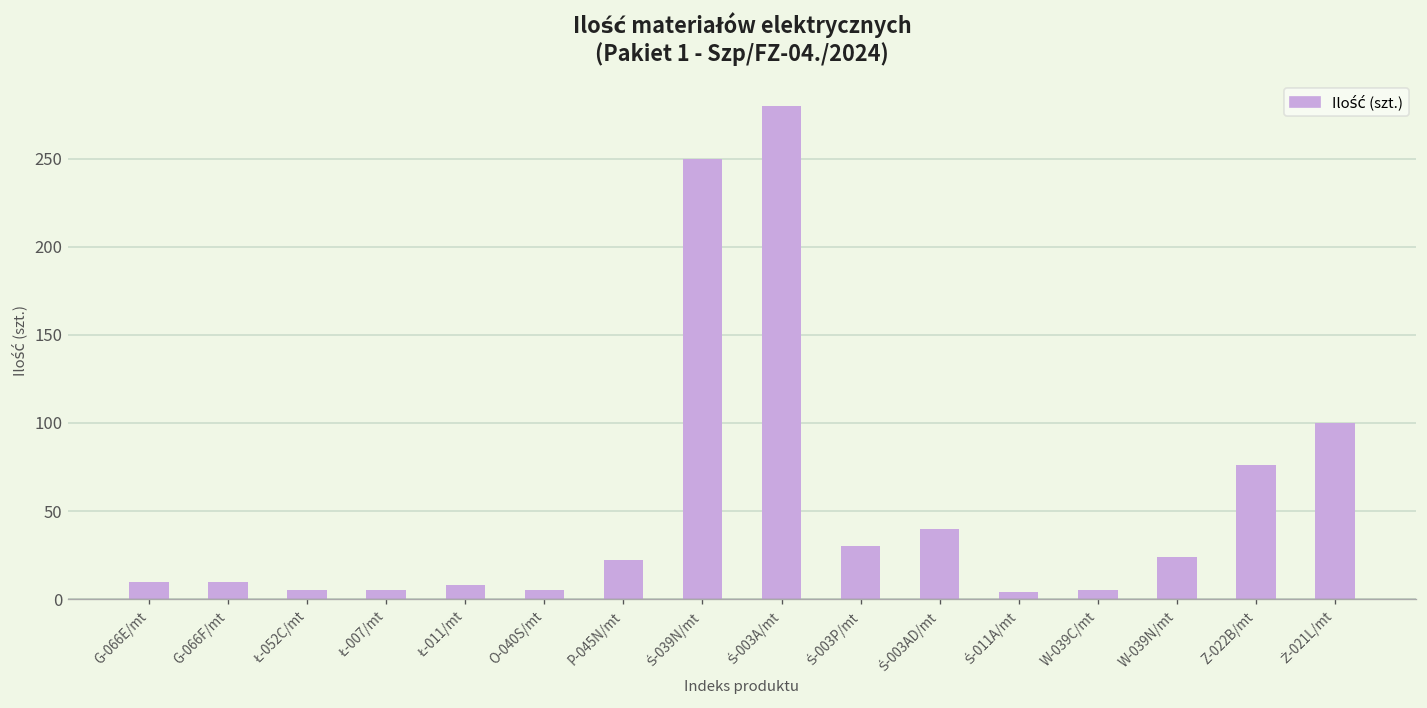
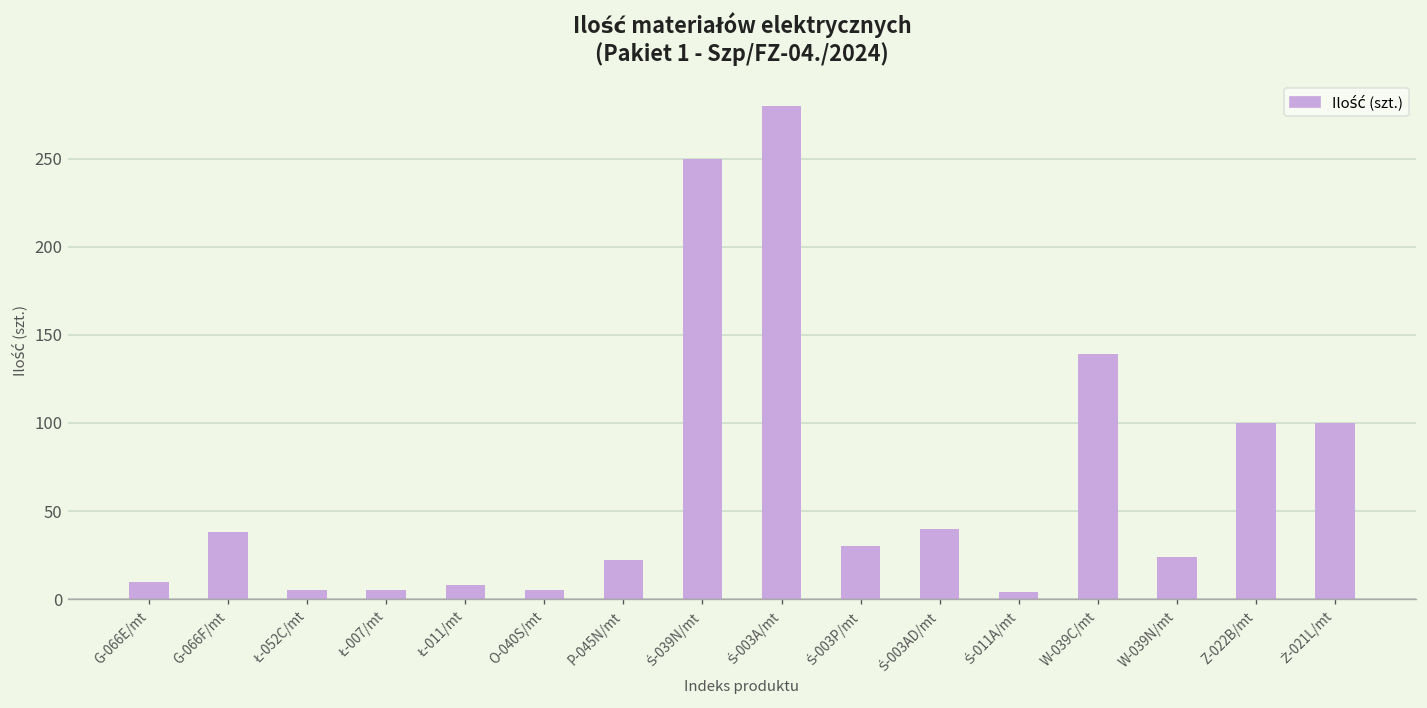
G-066F/mt: 10 -> 38
W-039C/mt: 5 -> 139
Z-022B/mt: 76 -> 100
